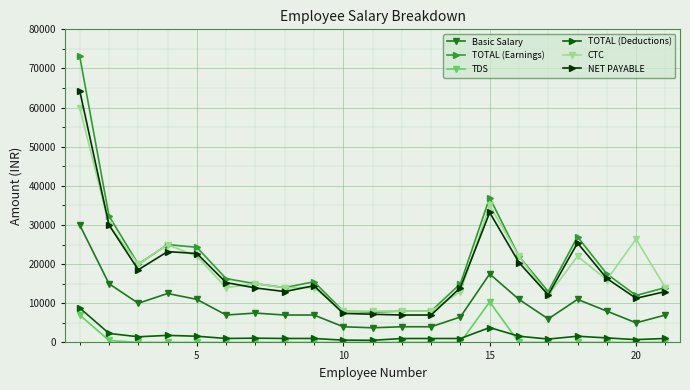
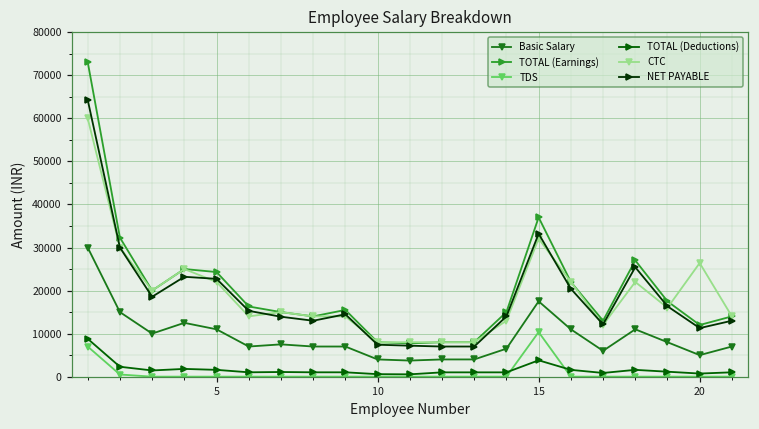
CTC, 15: 35000 -> 32000
